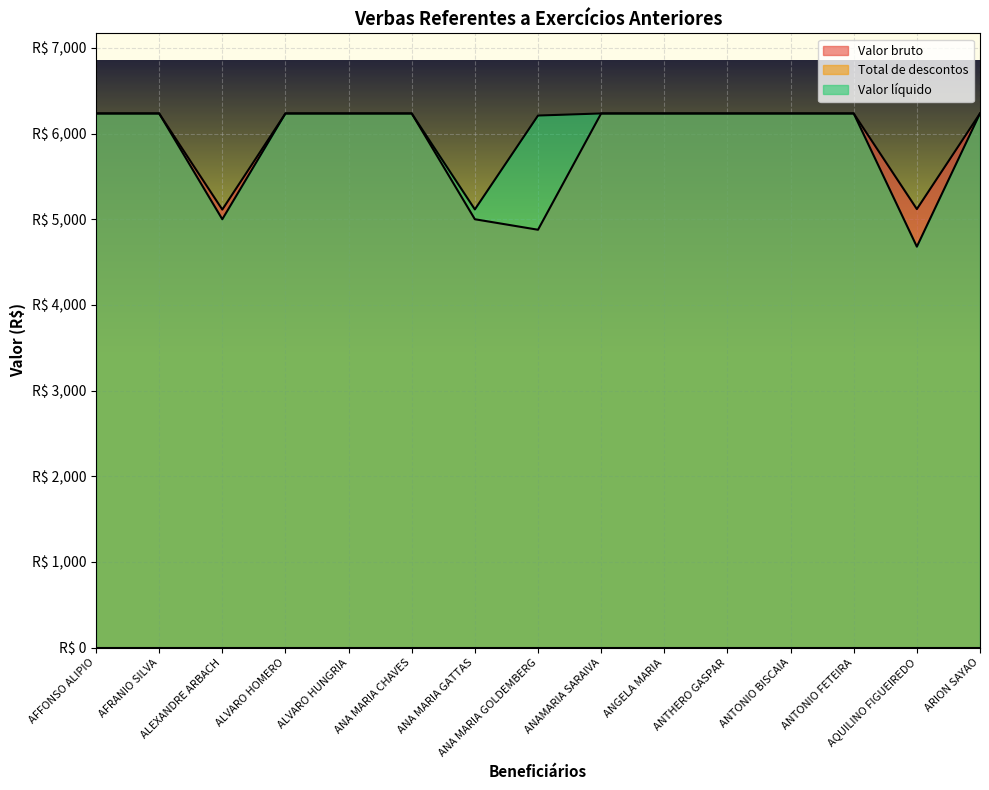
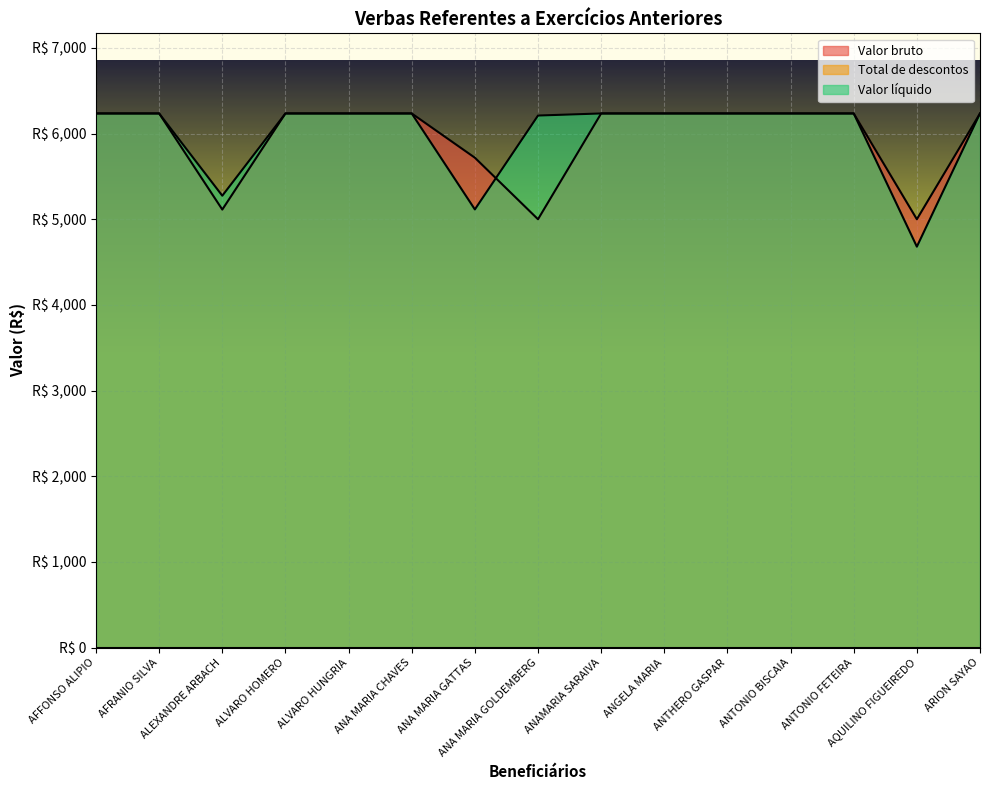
Valor líquido, ALEXANDRE ARBACH: R$ 5,000 -> R$ 5,300
Valor bruto, ANA MARIA GATTAS: R$ 5,000 -> R$ 5,700
Valor bruto, ANA MARIA GOLDEMBERG: R$ 4,900 -> R$ 5,000
Valor bruto, AQUILINO FIGUEIREDO: R$ 5,100 -> R$ 5,000
